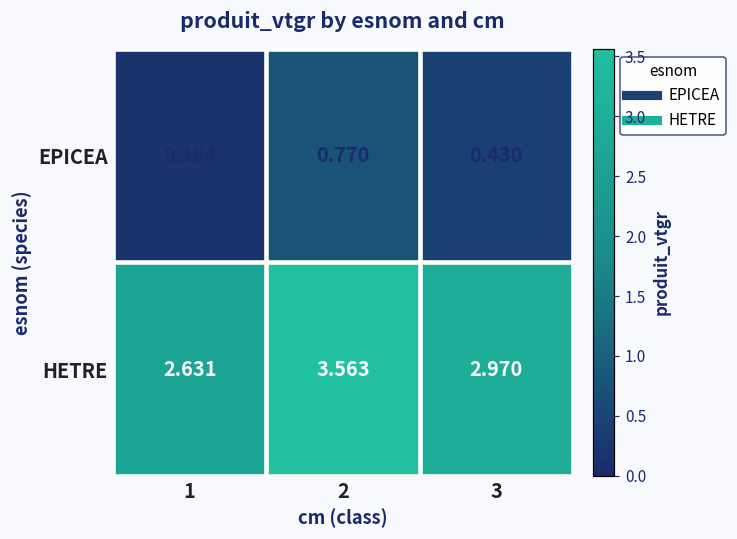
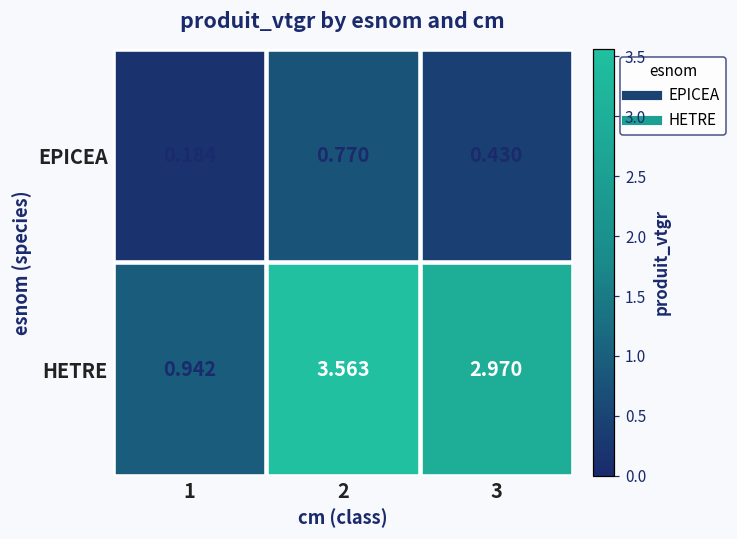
HETRE, 1: 2.631 -> 0.942
